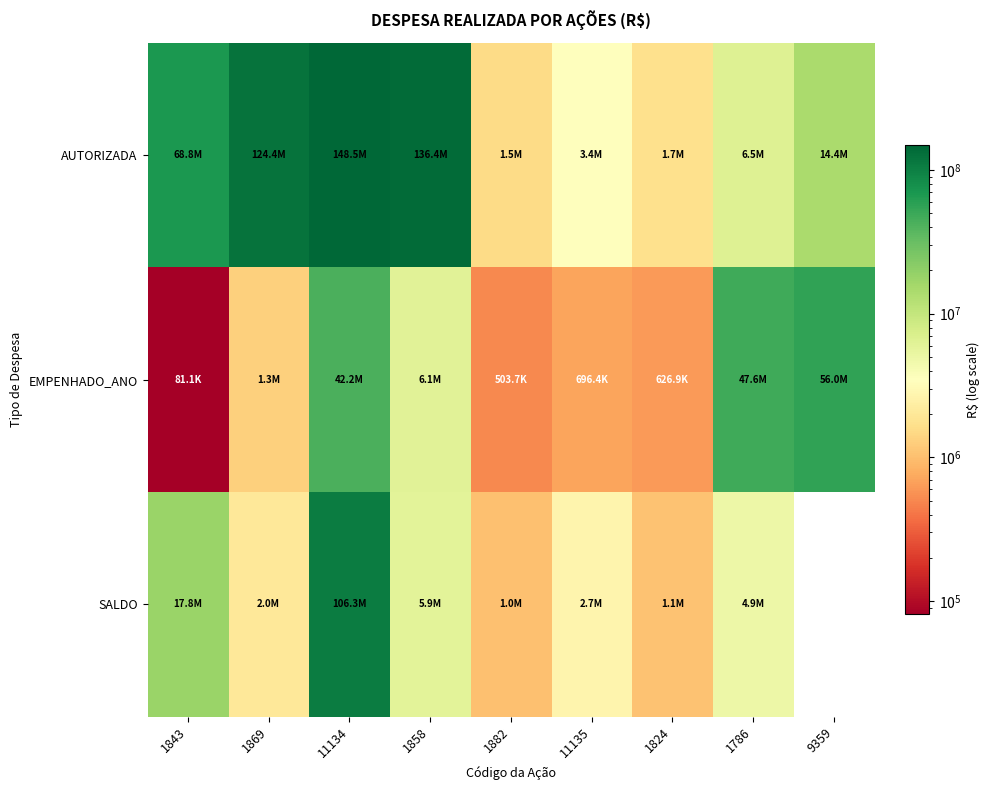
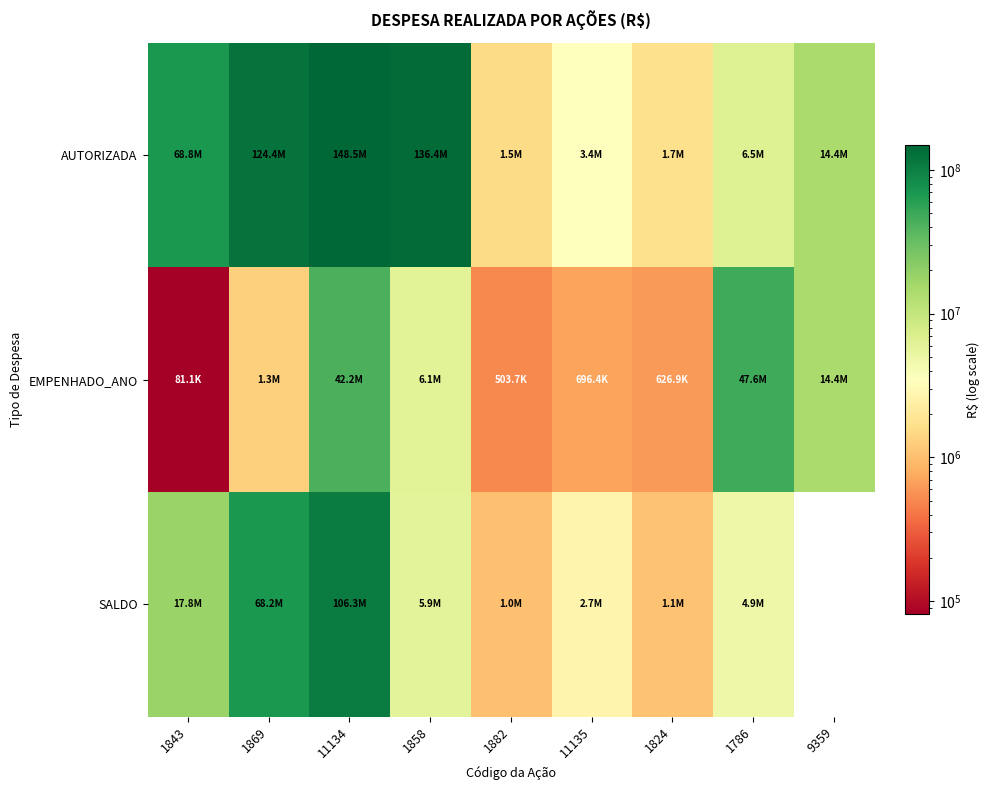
EMPENHADO_ANO, 9359: 56.0M -> 14.4M
SALDO, 1869: 2.0M -> 68.2M
